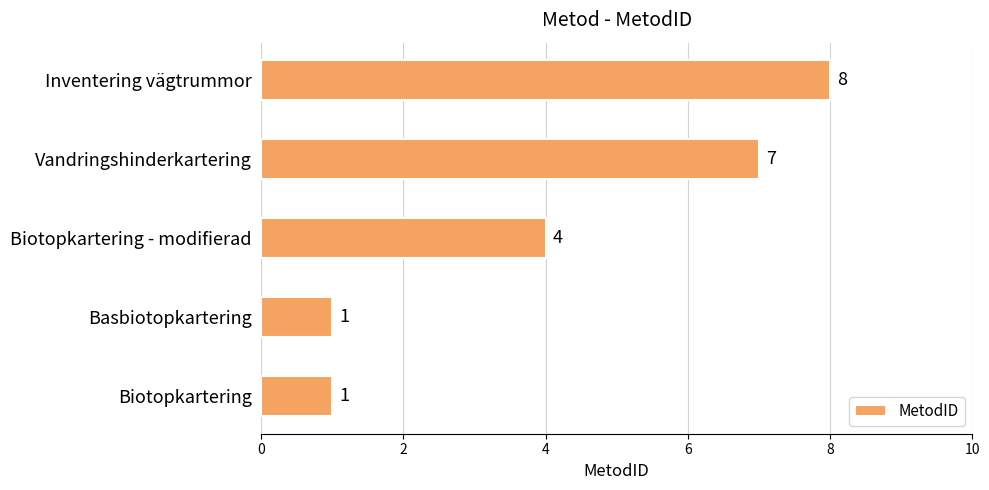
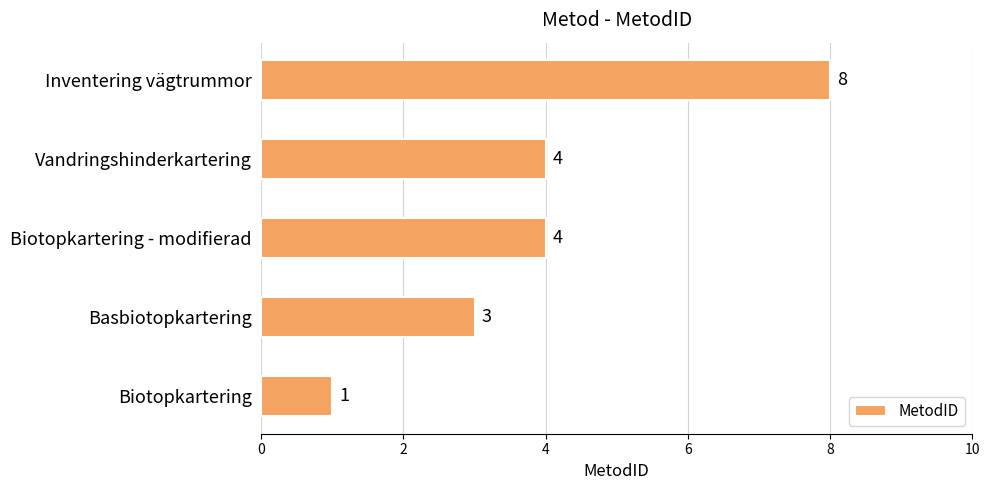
Vandringshinderkartering: 7 -> 4
Basbiotopkartering: 1 -> 3
